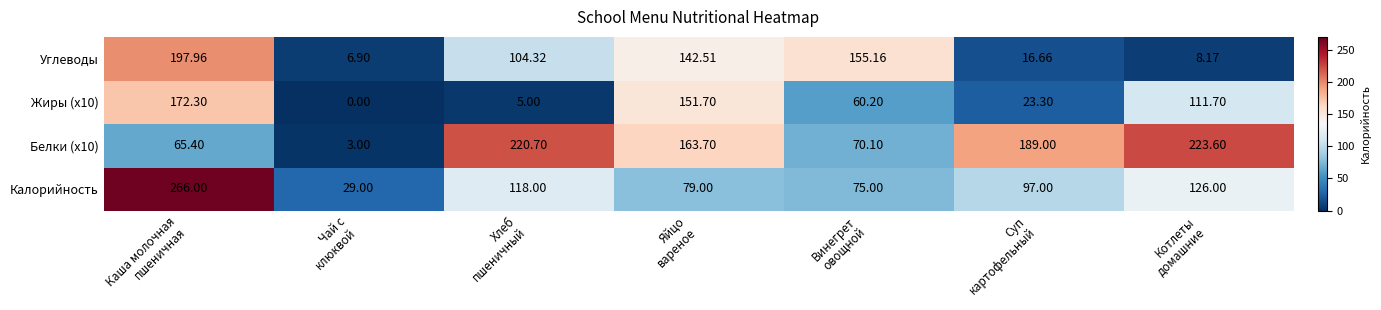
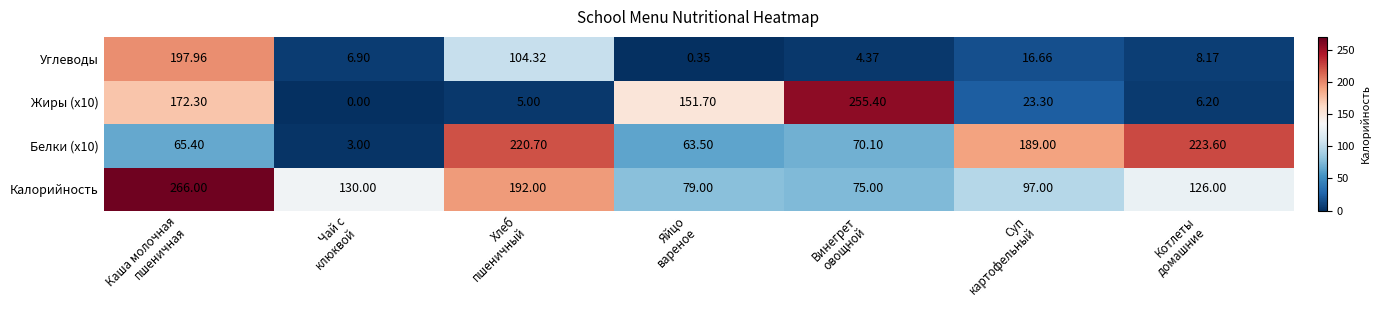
Углеводы, Яйцо вареное: 142.51 -> 0.35
Углеводы, Винегрет овощной: 155.16 -> 4.37
Жиры (x10), Винегрет овощной: 60.20 -> 255.40
Жиры (x10), Котлеты домашние: 111.70 -> 6.20
Белки (x10), Яйцо вареное: 163.70 -> 63.50
Калорийность, Чай с клюквой: 29.00 -> 130.00
Калорийность, Хлеб пшеничный: 118.00 -> 192.00
